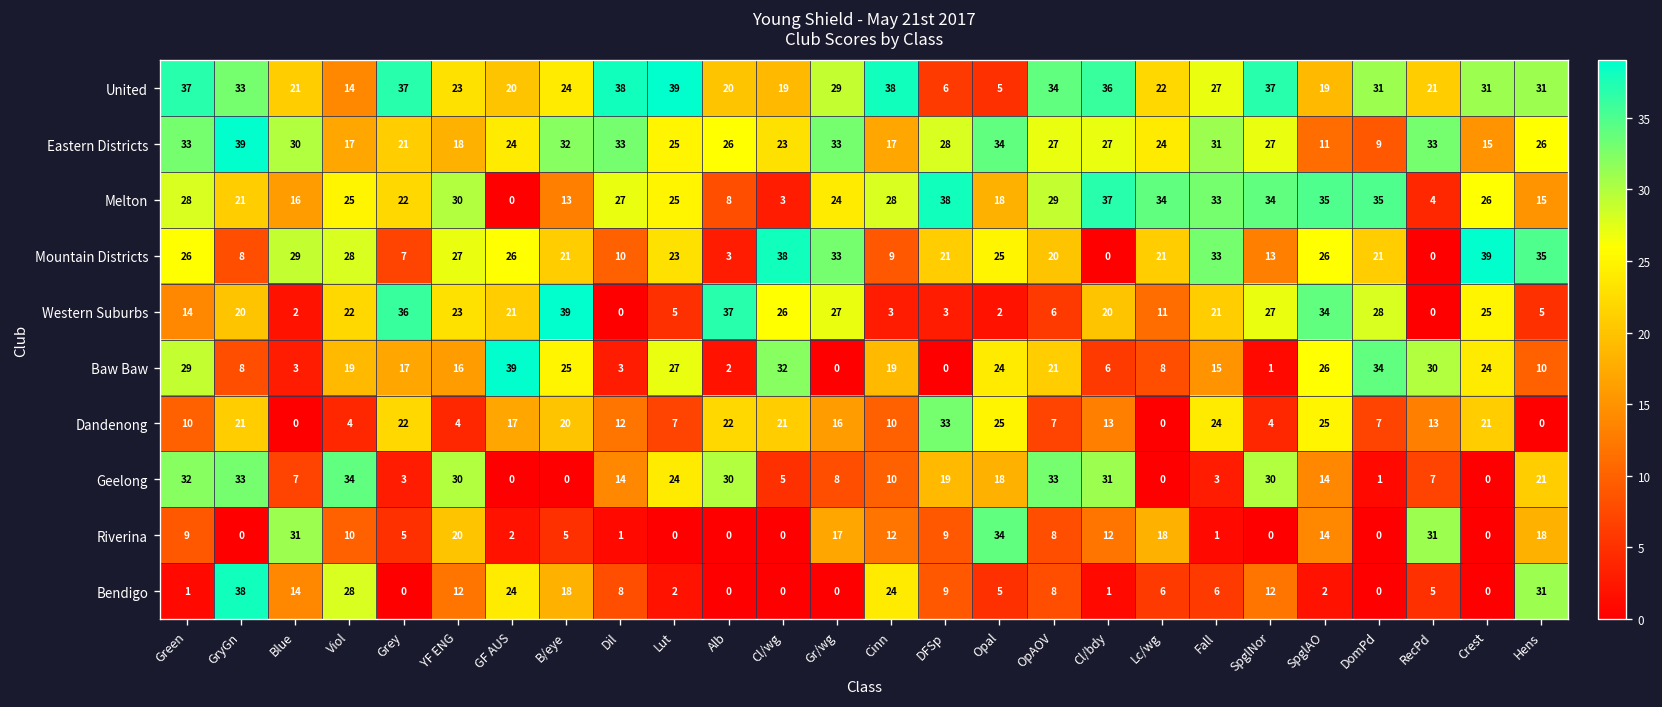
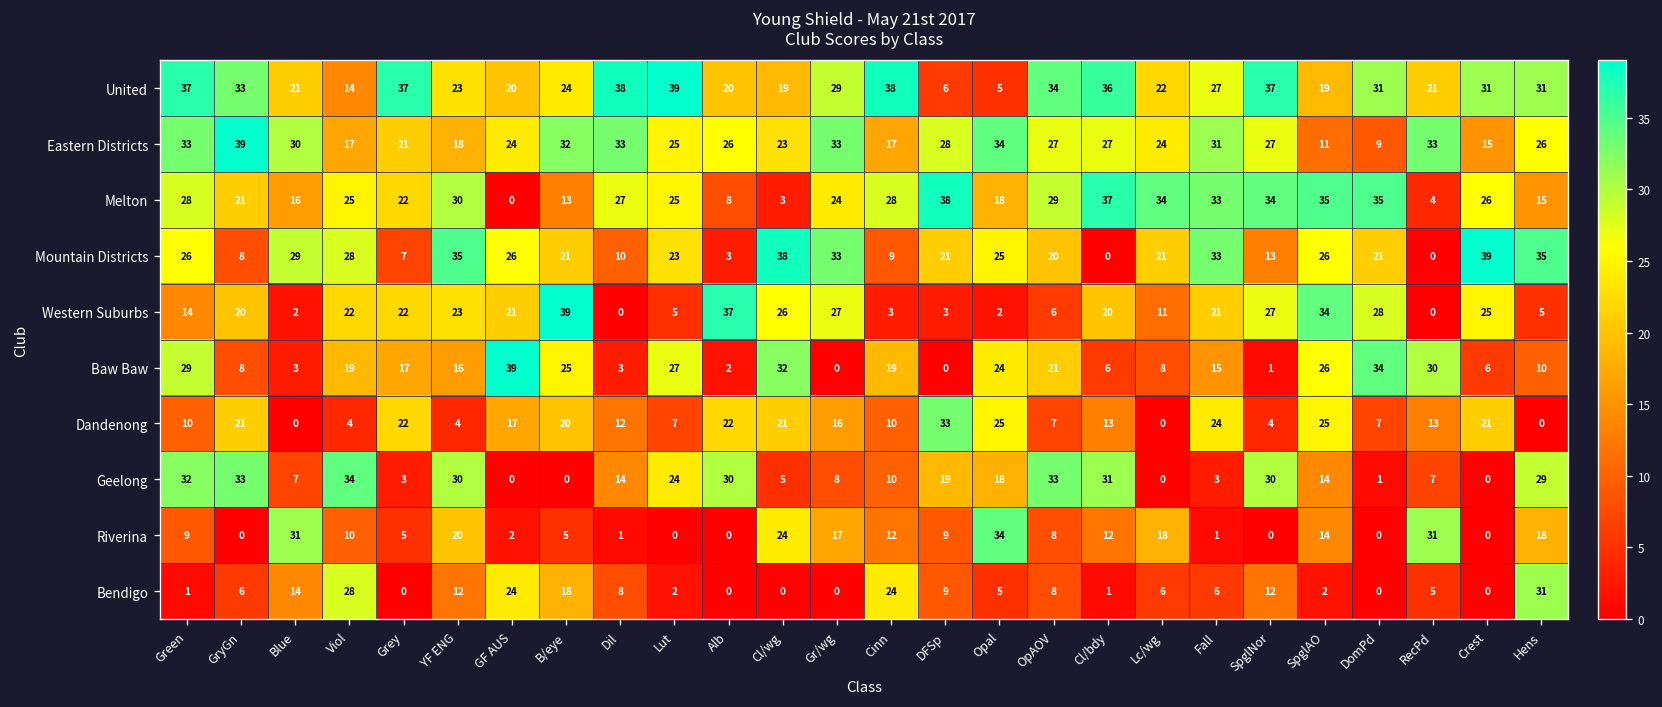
Mountain Districts, YF ENG: 27 -> 35
Western Suburbs, Grey: 36 -> 22
Baw Baw, Crest: 24 -> 6
Geelong, Hens: 21 -> 29
Riverina, Cl/wg: 0 -> 24
Bendigo, GryGn: 38 -> 6
